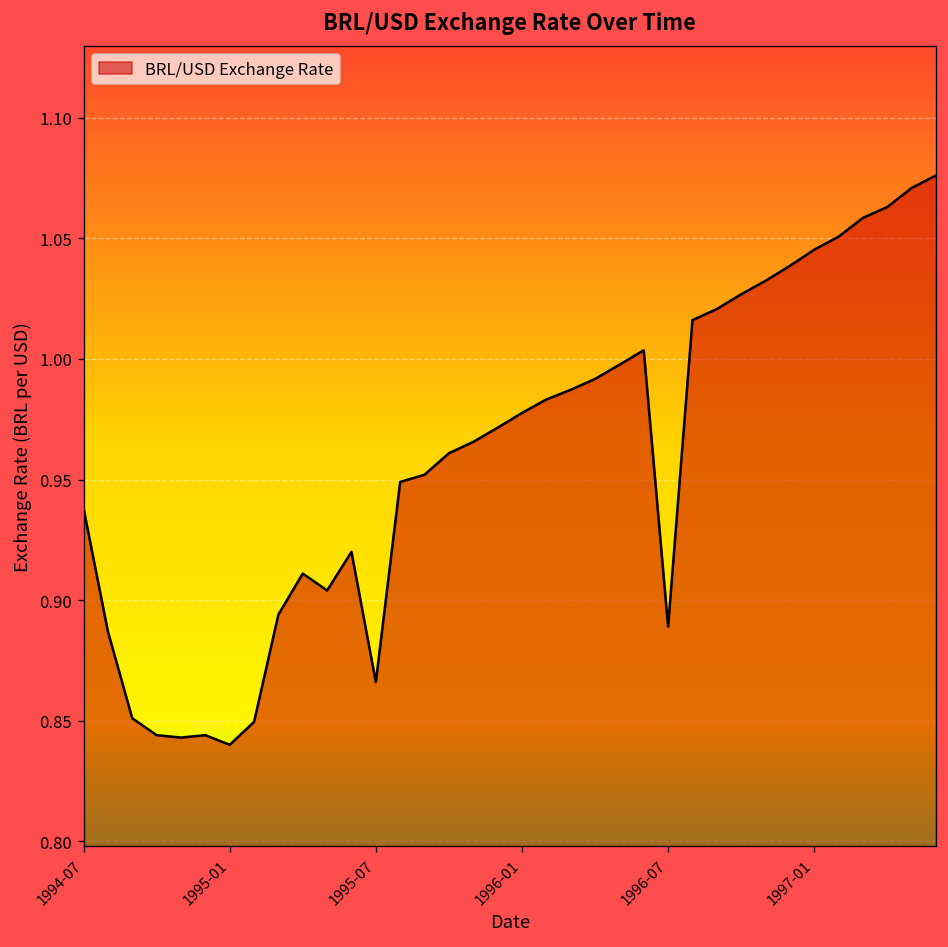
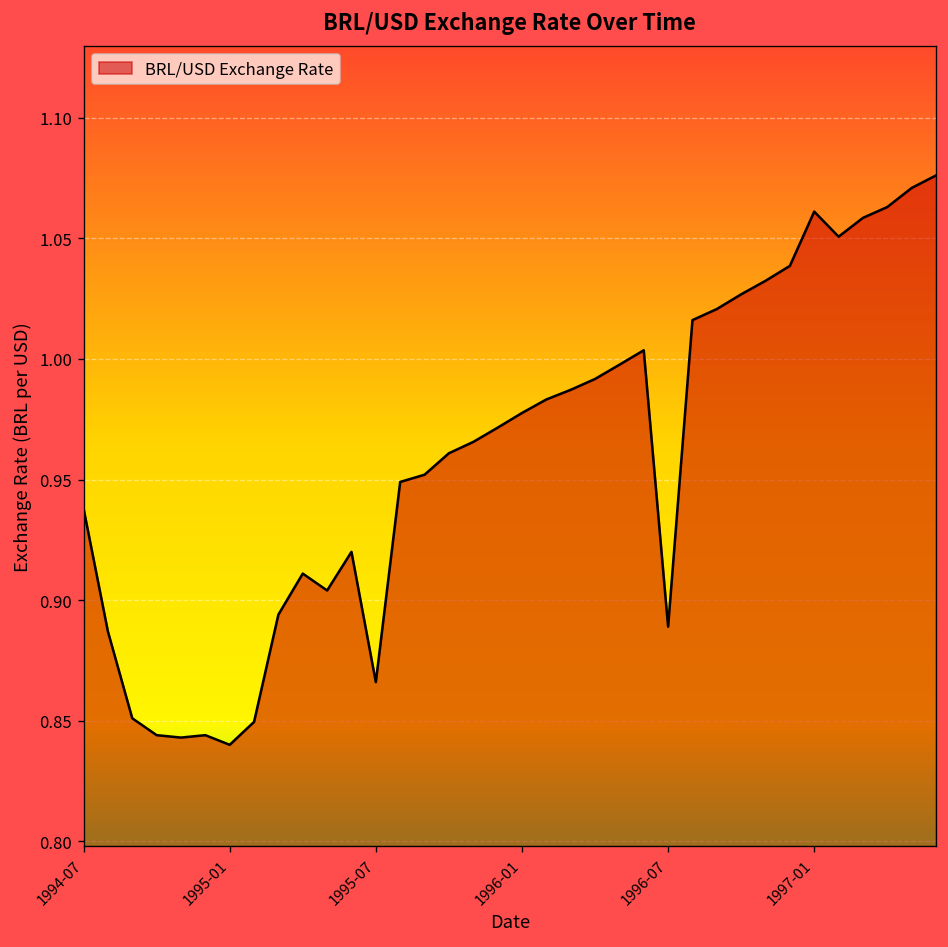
1997-01: 1.045 -> 1.061
